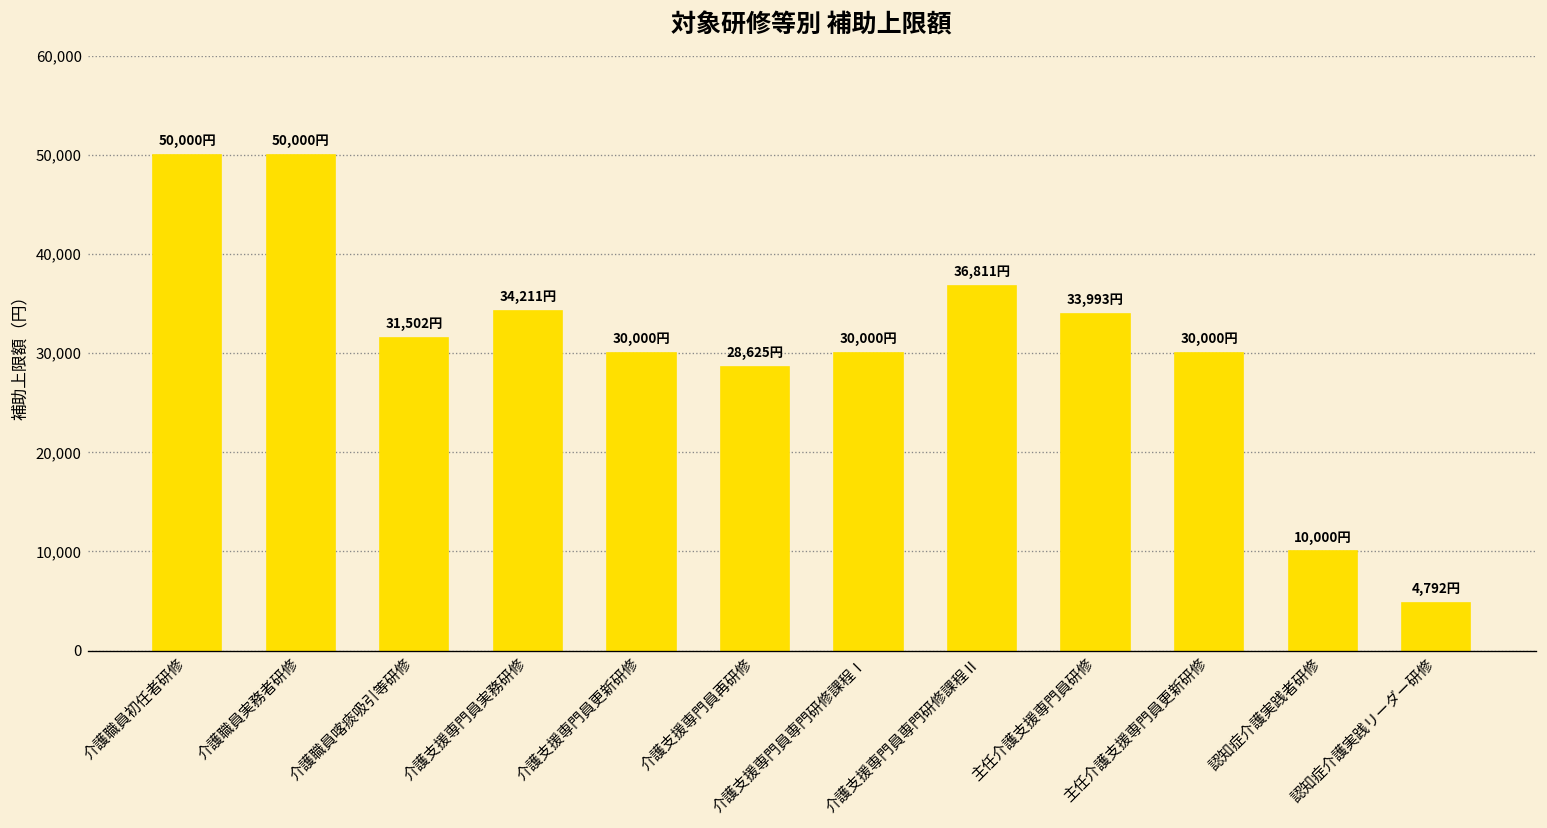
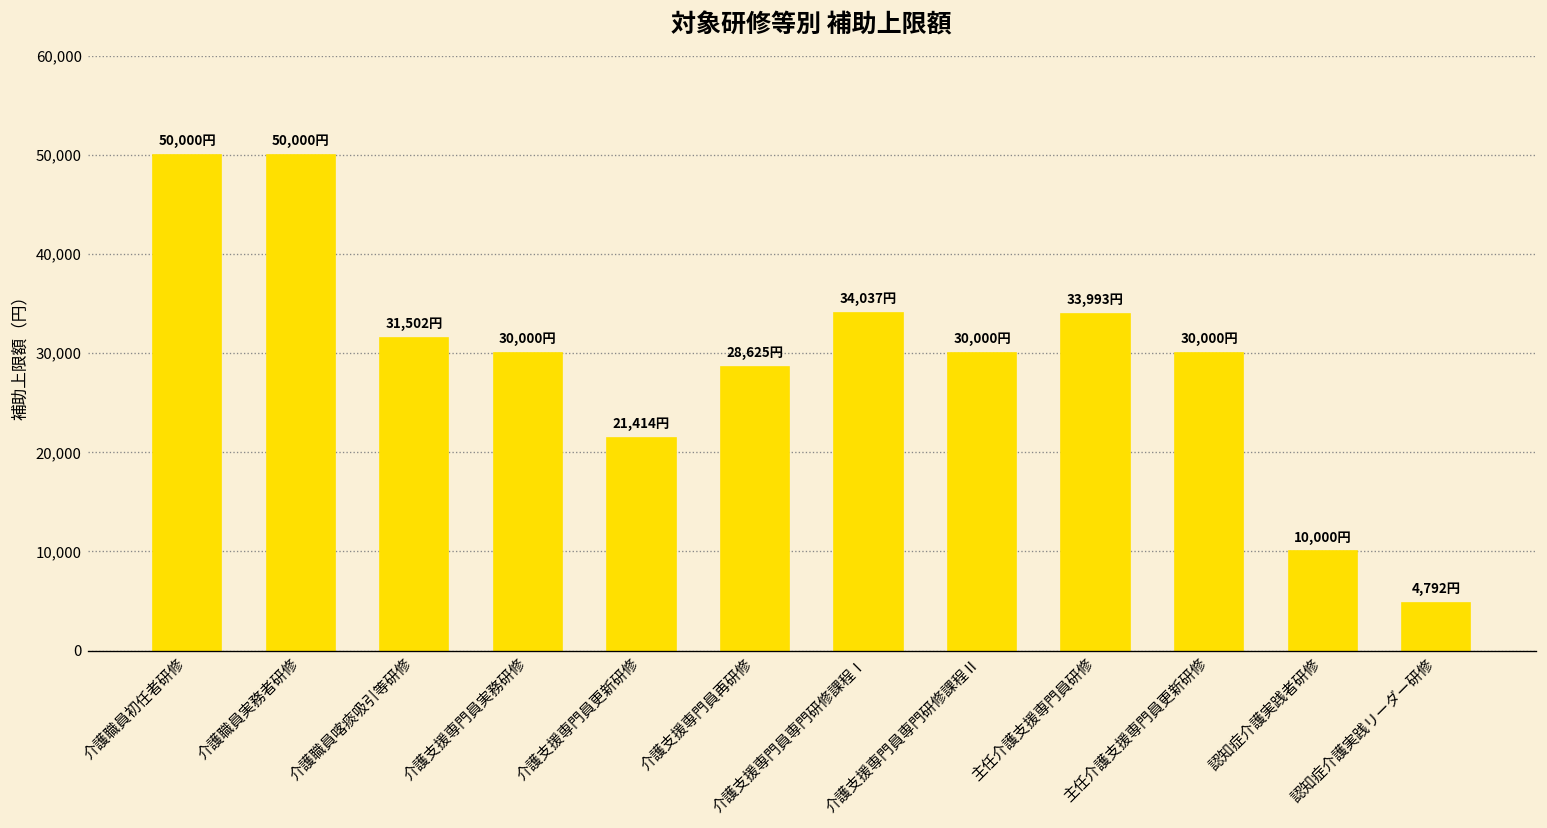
介護支援専門員実務研修: 34,211円 -> 30,000円
介護支援専門員更新研修: 30,000円 -> 21,414円
介護支援専門員専門研修課程Ⅰ: 30,000円 -> 34,037円
介護支援専門員専門研修課程Ⅱ: 36,811円 -> 30,000円
